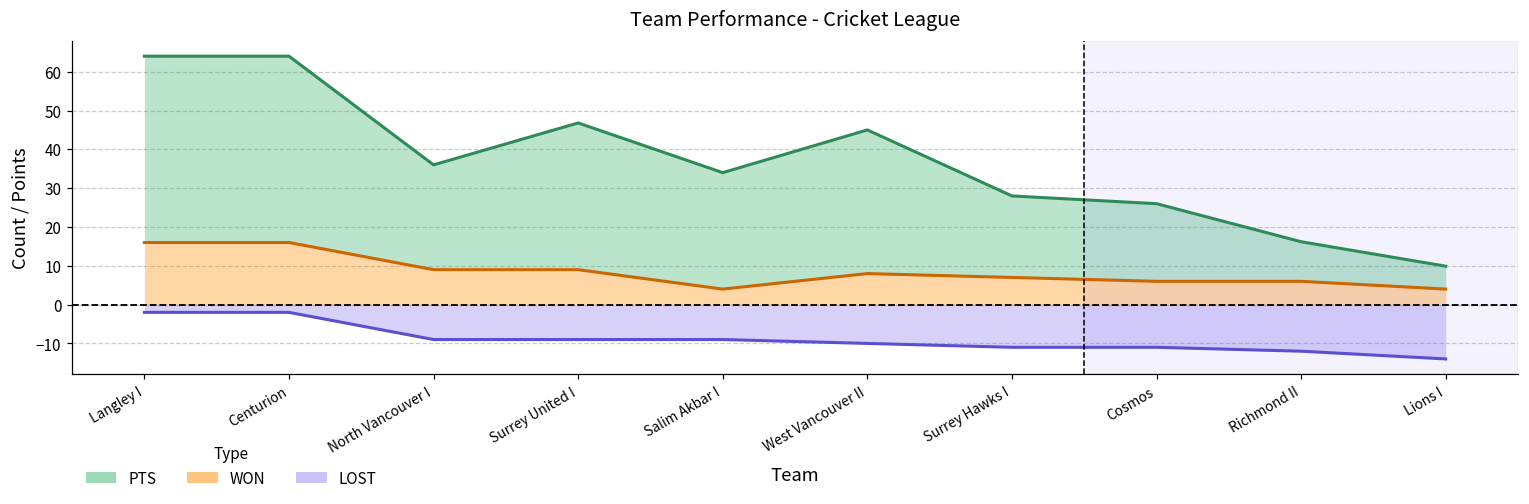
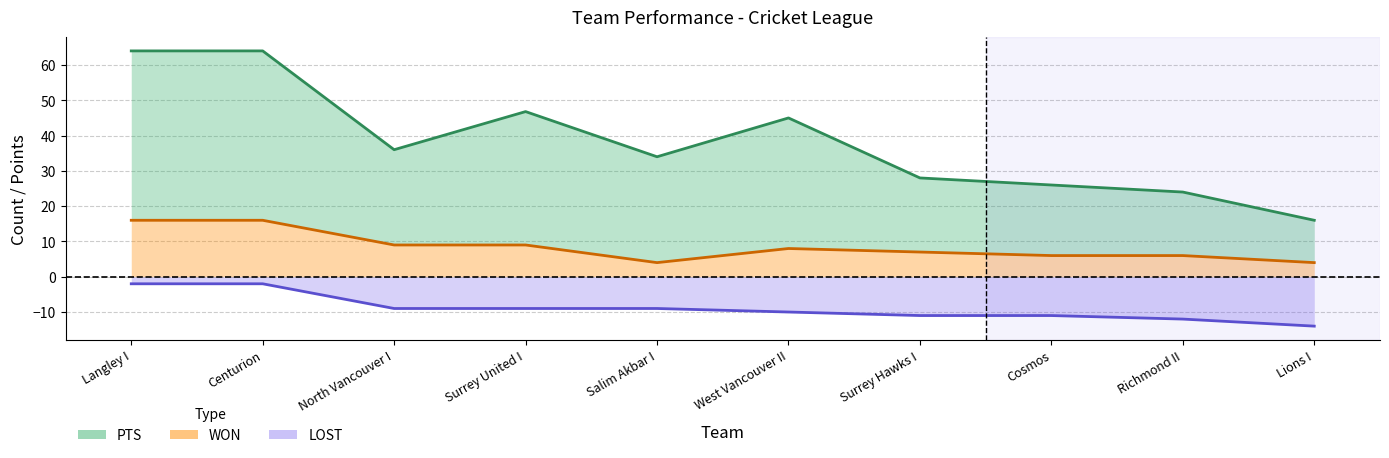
PTS, Richmond II: 16 -> 24
PTS, Lions I: 10 -> 16
